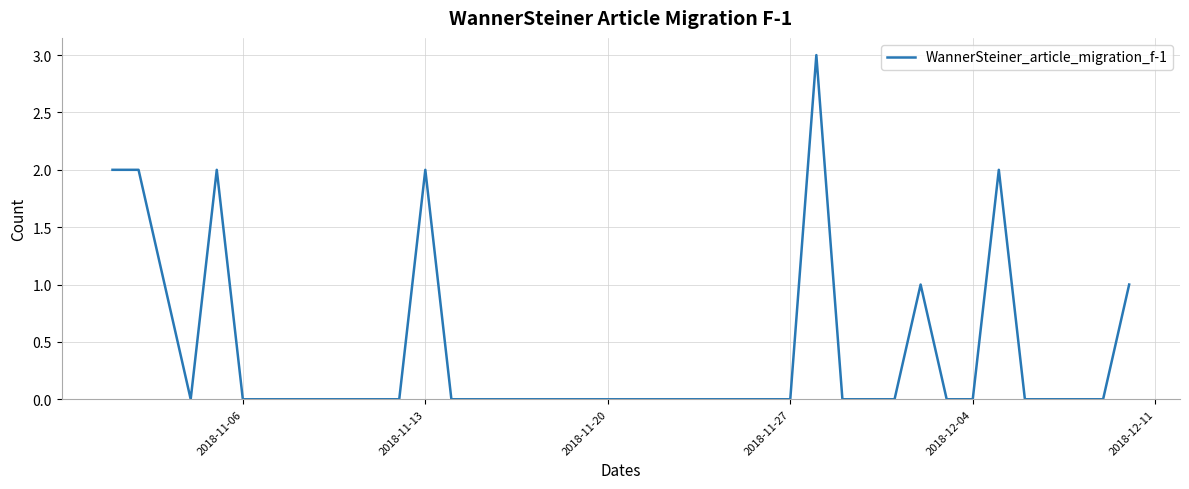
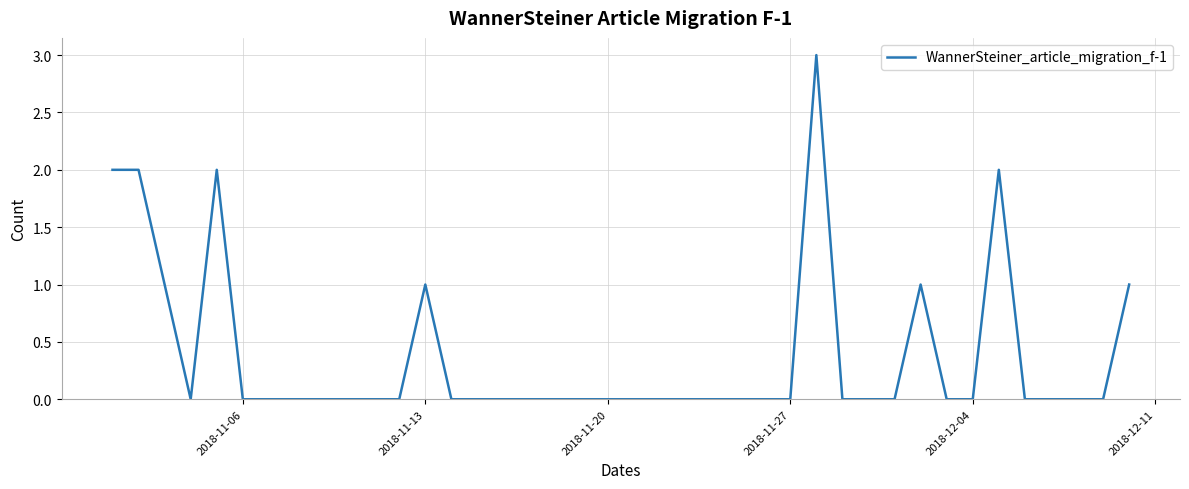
2018-11-13: 2 -> 1
